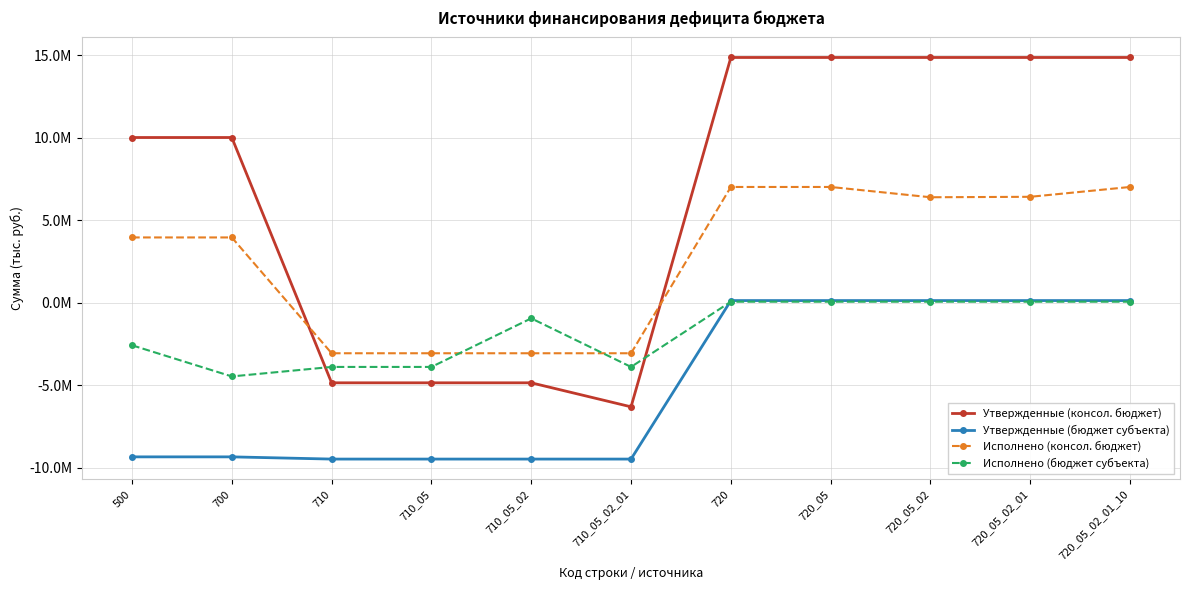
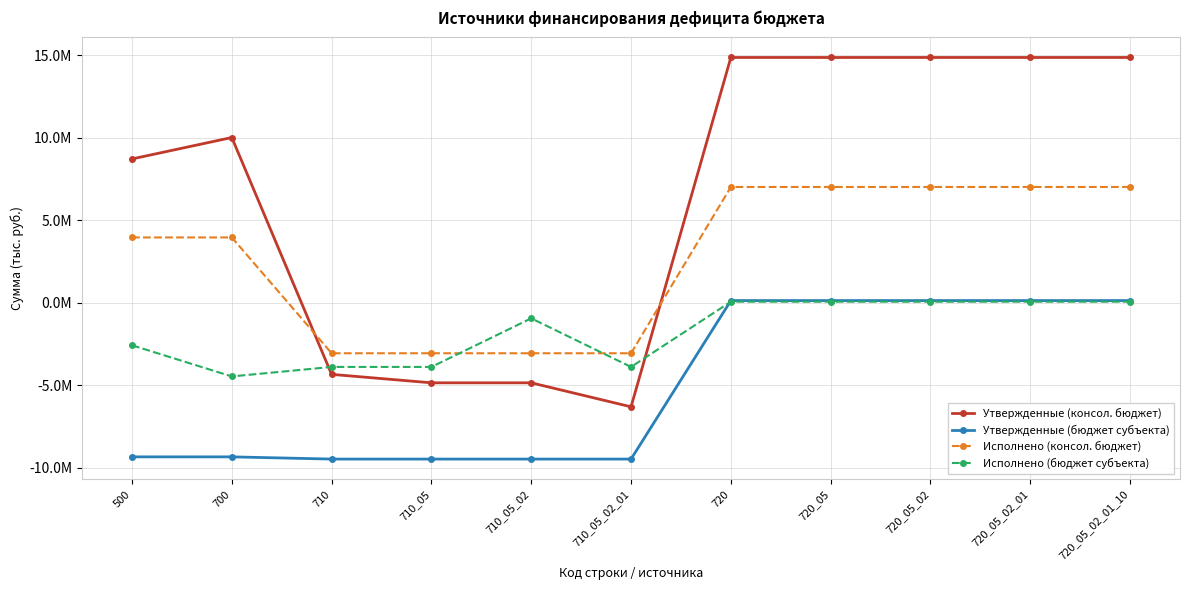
Утвержденные (консол. бюджет), 500: 10000000 -> 8700000
Утвержденные (консол. бюджет), 710: -4900000 -> -4300000
Исполнено (консол. бюджет), 720_05_02: 6400000 -> 7000000
Исполнено (консол. бюджет), 720_05_02_01: 6400000 -> 7000000
